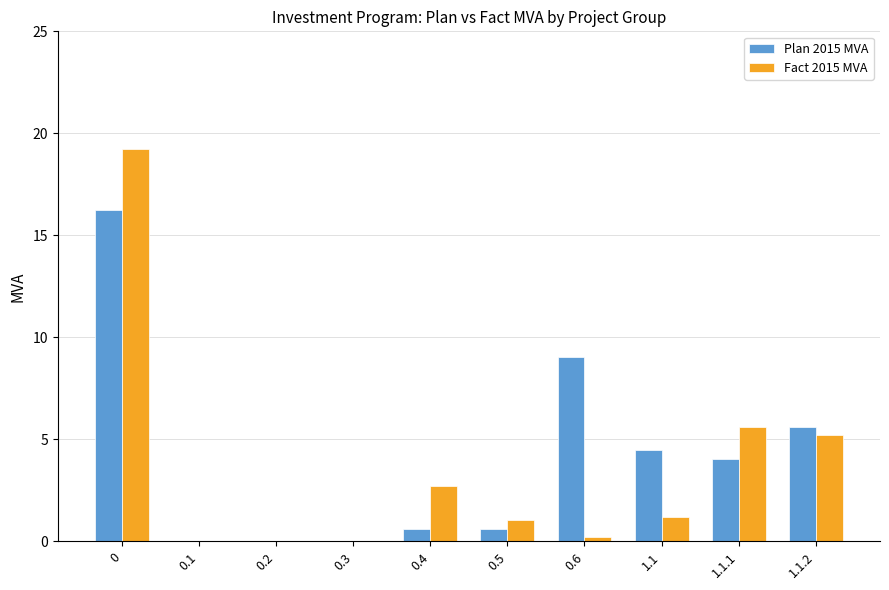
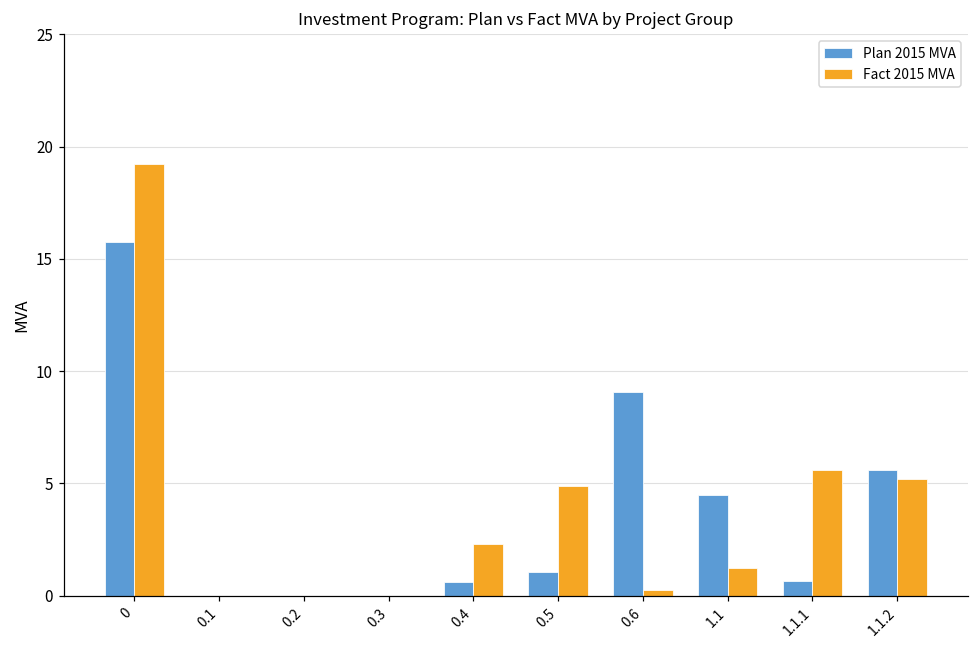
Plan 2015 MVA, 0: 16.3 -> 15.8
Fact 2015 MVA, 0.4: 2.7 -> 2.3
Plan 2015 MVA, 0.5: 0.6 -> 1.1
Fact 2015 MVA, 0.5: 1.1 -> 4.9
Plan 2015 MVA, 1.1.1: 4.1 -> 0.7
